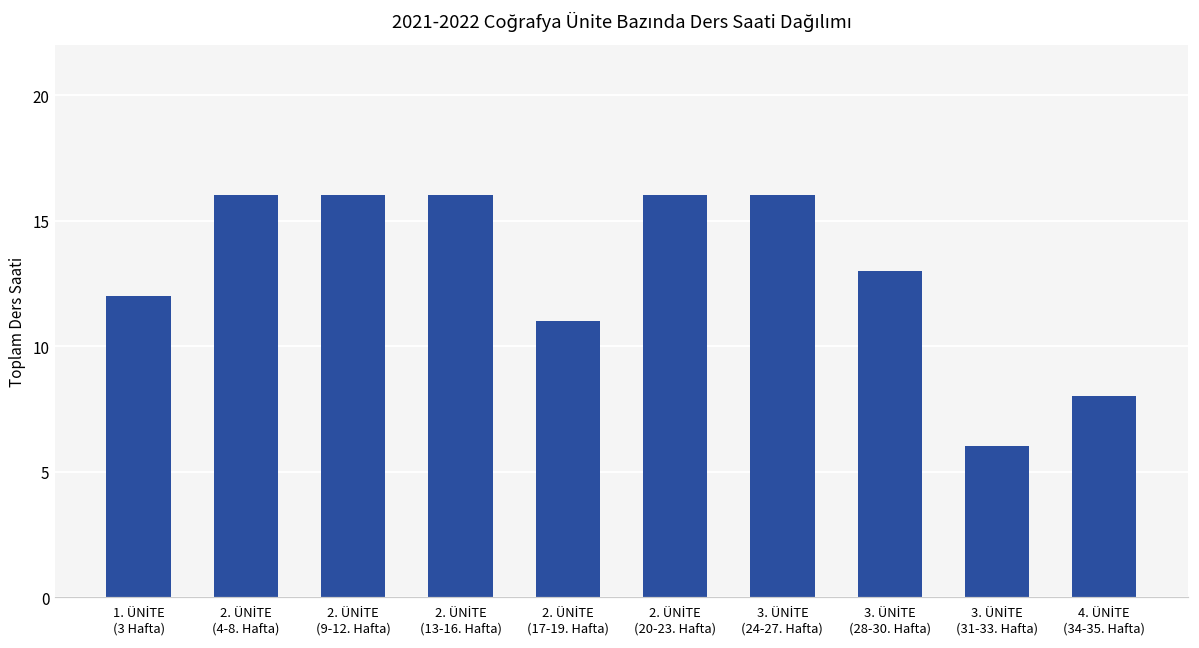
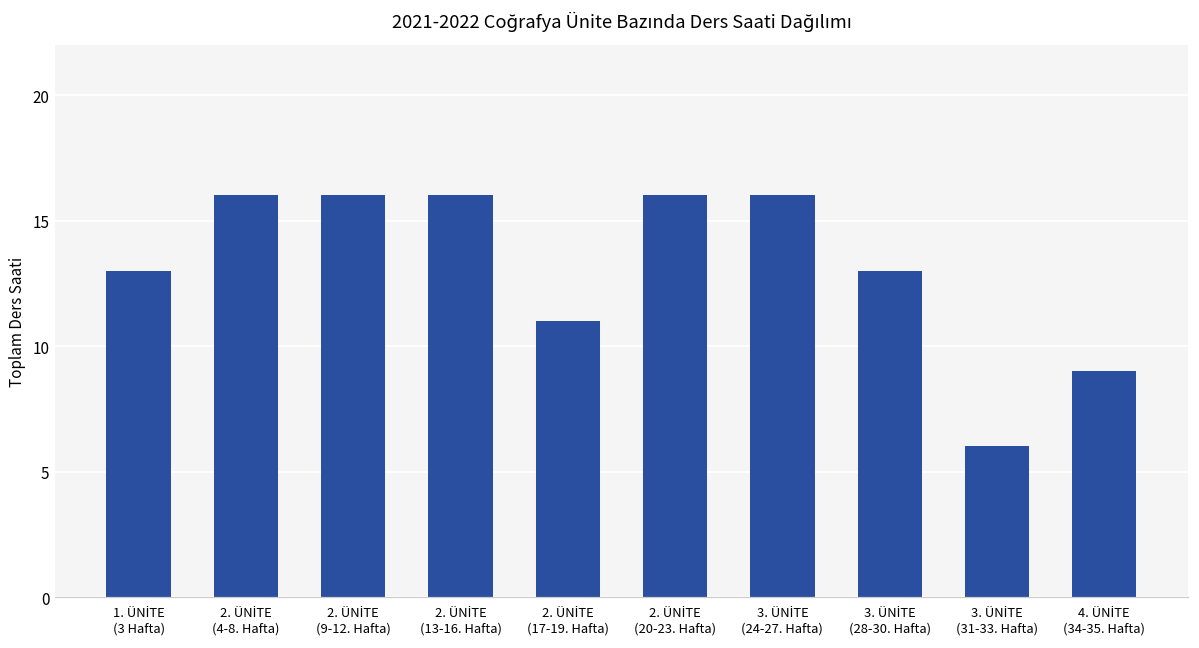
1. ÜNİTE (3 Hafta): 12 -> 13
4. ÜNİTE (34-35. Hafta): 8 -> 9
